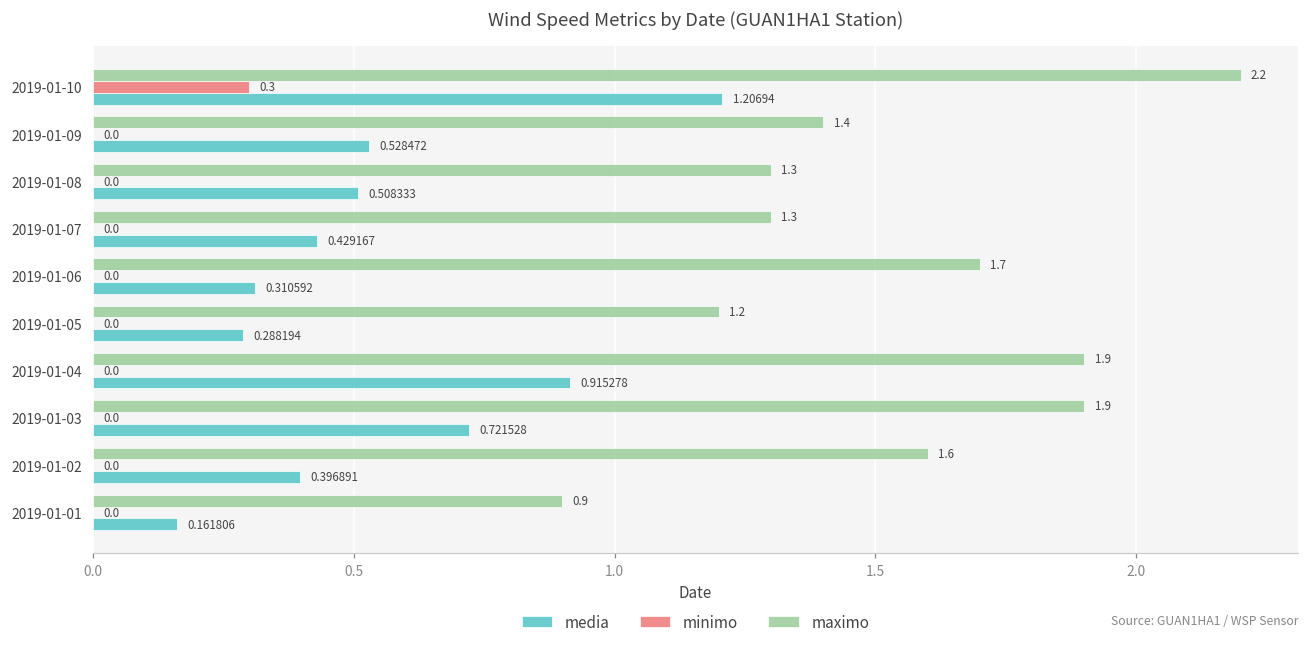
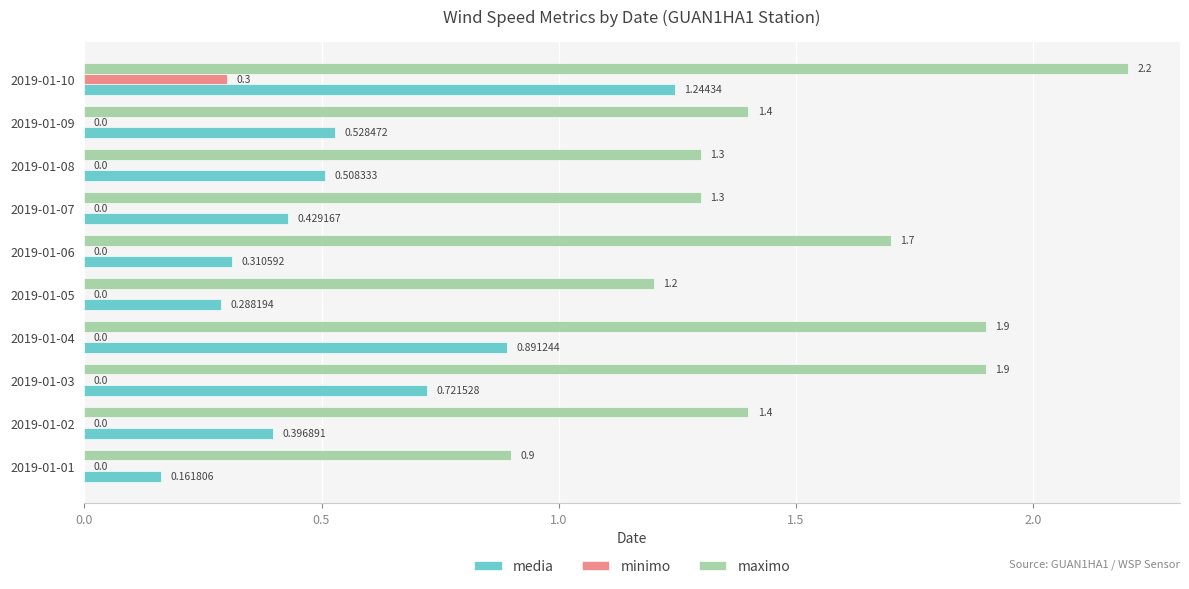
media, 2019-01-10: 1.20694 -> 1.24434
media, 2019-01-04: 0.915278 -> 0.891244
maximo, 2019-01-02: 1.6 -> 1.4
